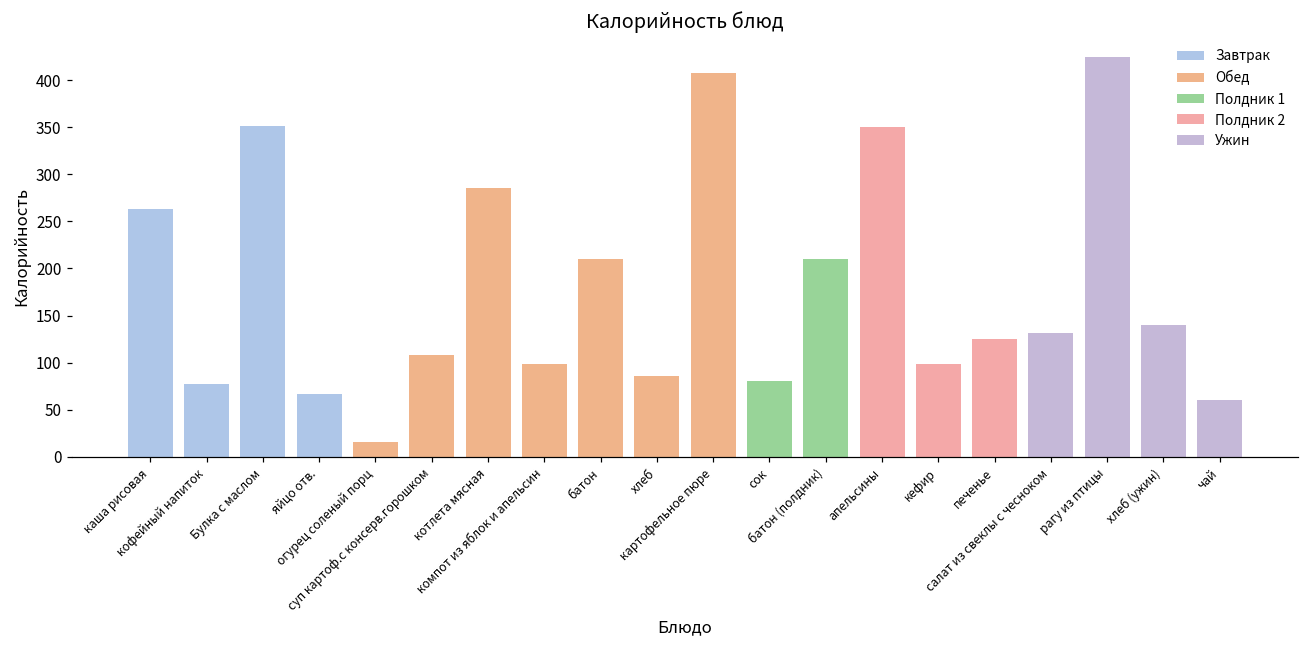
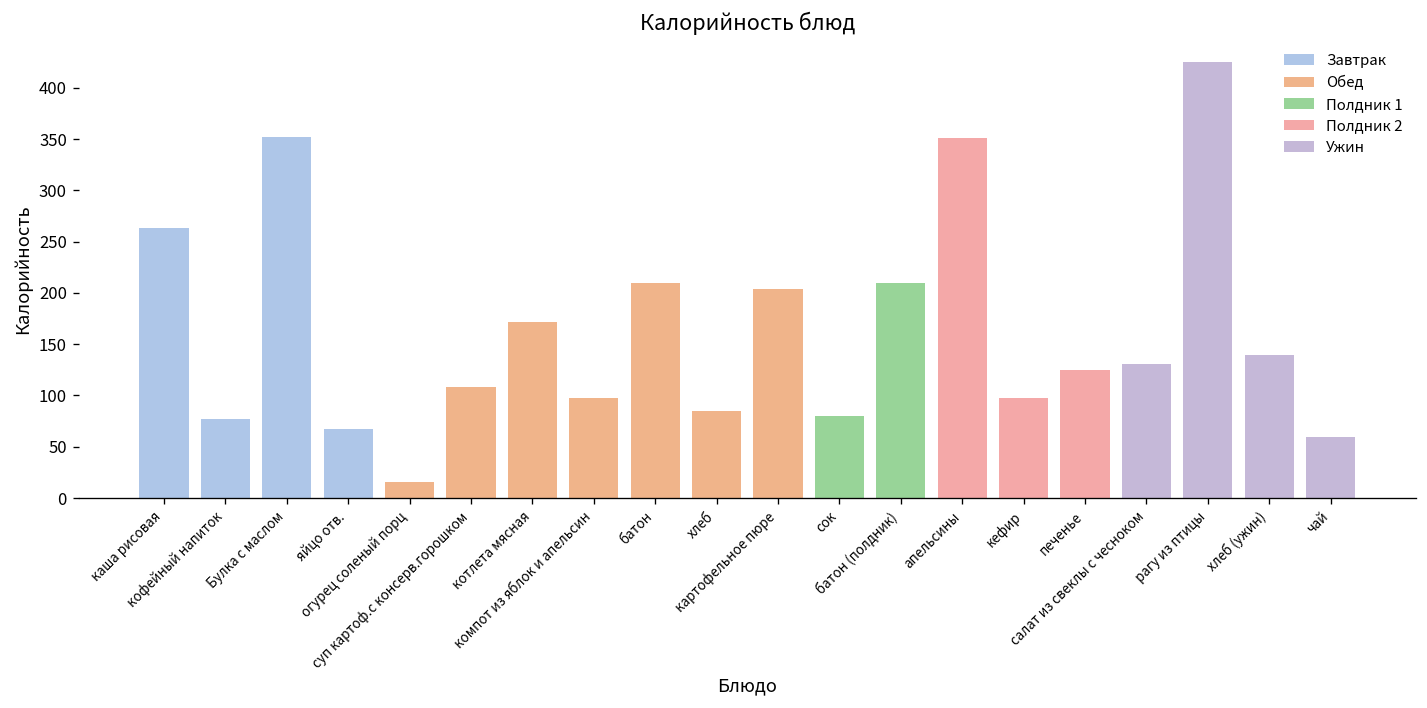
котлета мясная: 290 -> 170
картофельное пюре: 410 -> 200
